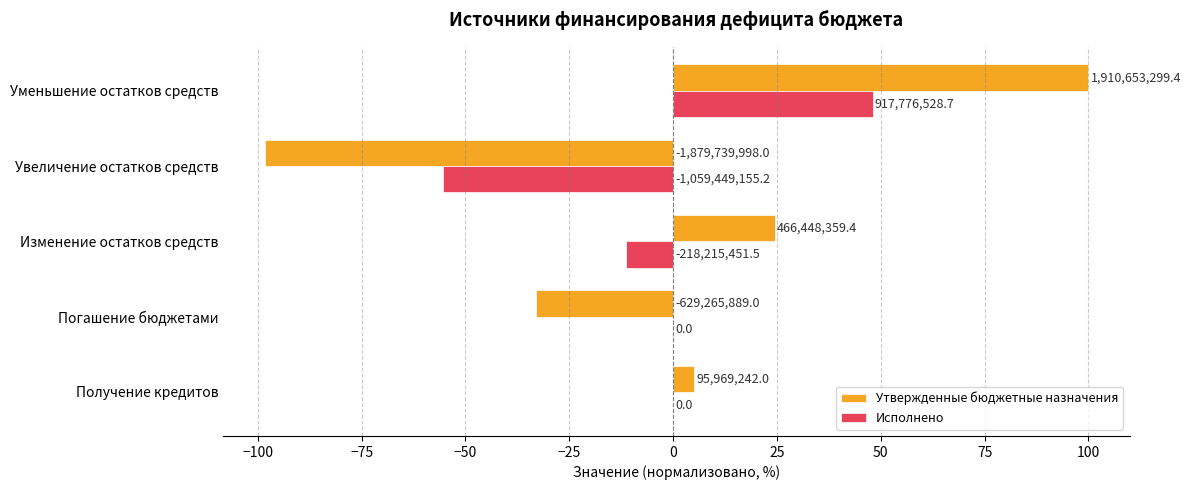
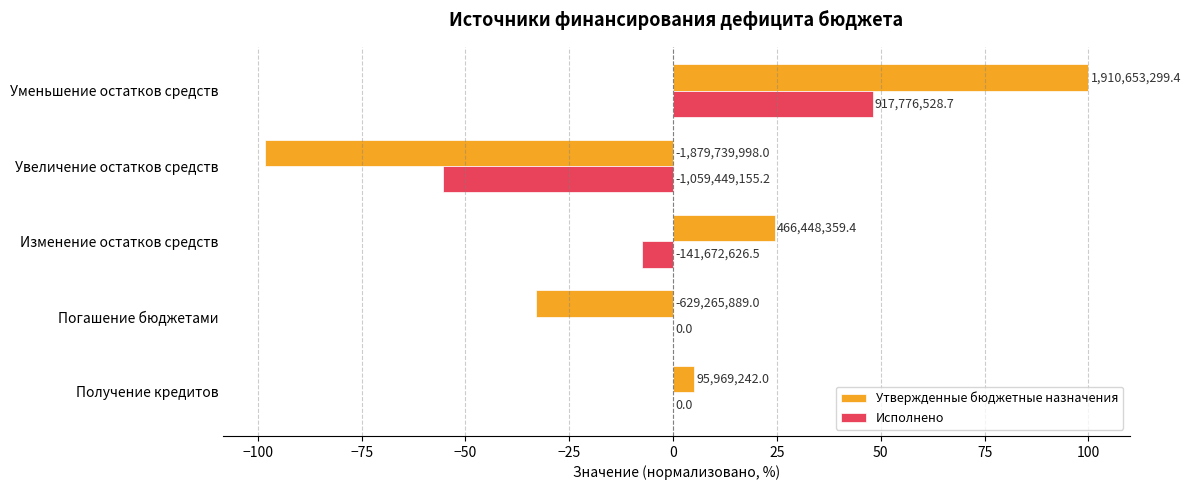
Исполнено, Изменение остатков средств: -218,215,451.5 -> -141,672,626.5
